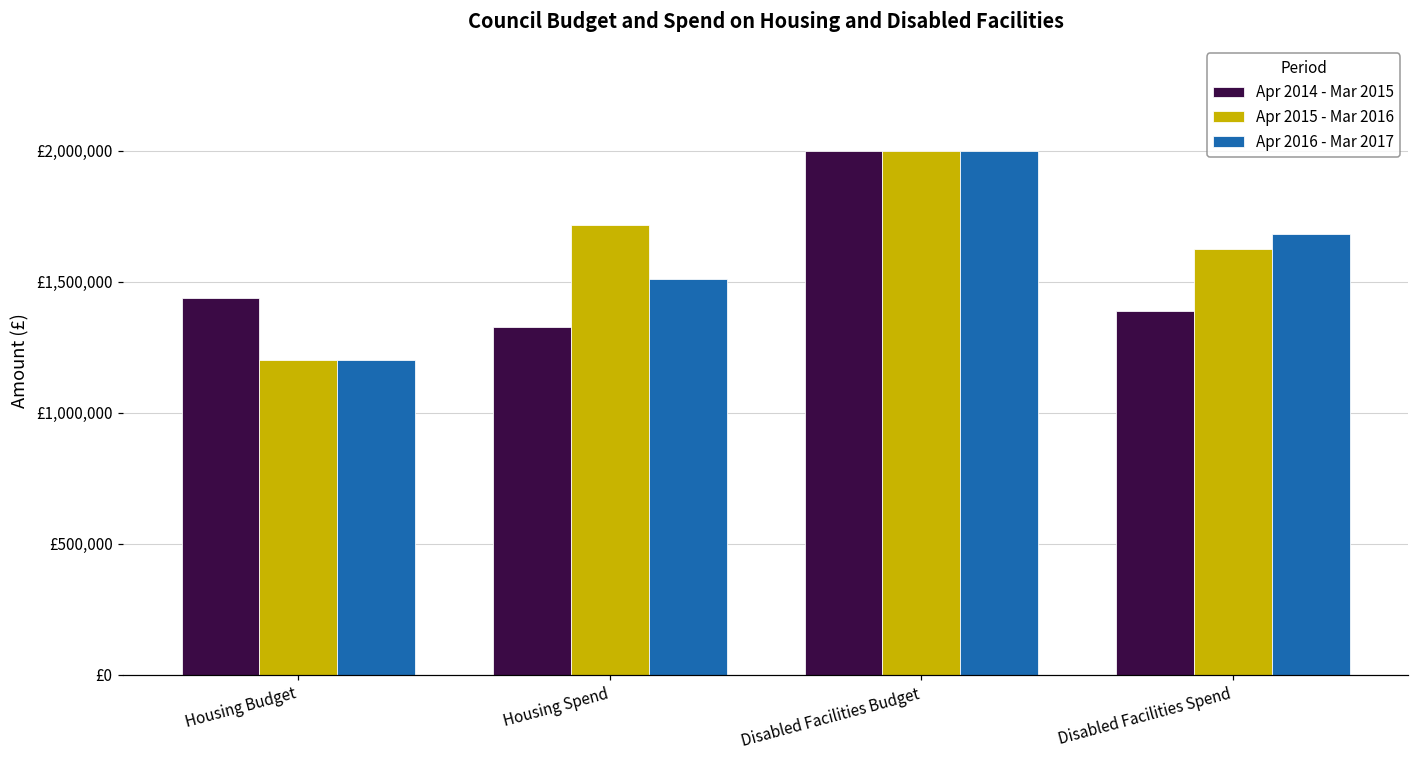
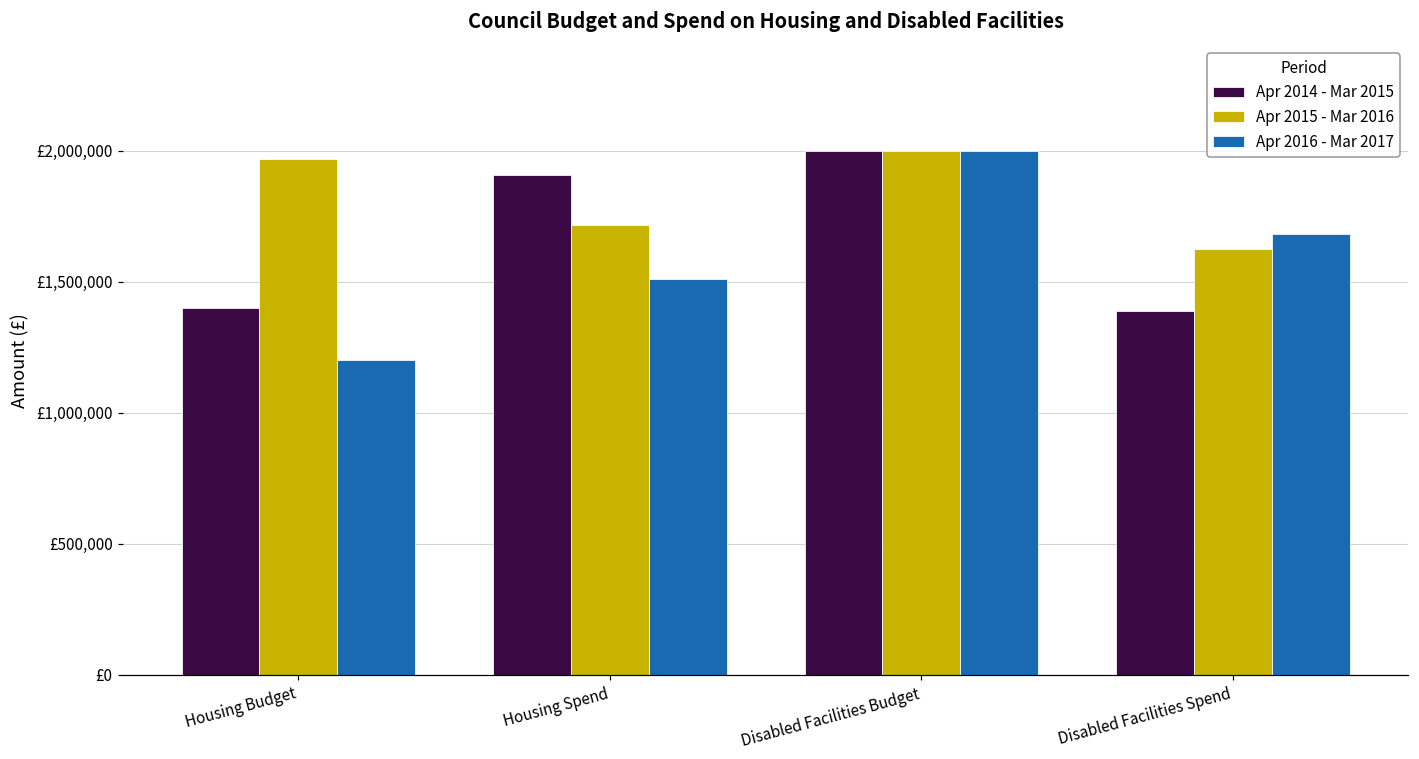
Apr 2014 - Mar 2015, Housing Budget: £1,440,000 -> £1,400,000
Apr 2015 - Mar 2016, Housing Budget: £1,200,000 -> £1,970,000
Apr 2014 - Mar 2015, Housing Spend: £1,330,000 -> £1,910,000
